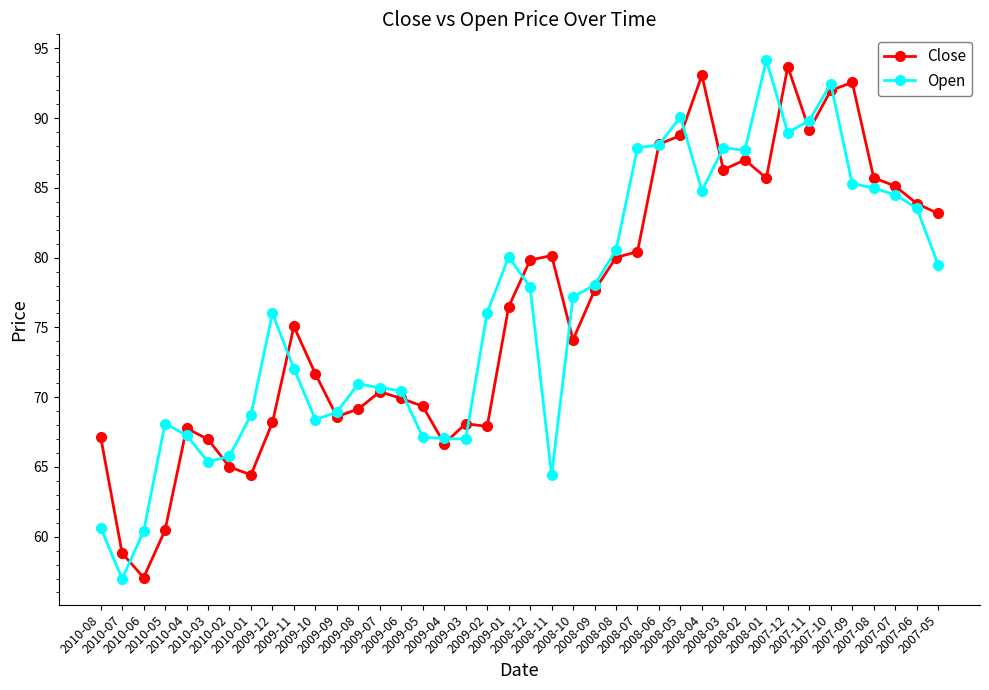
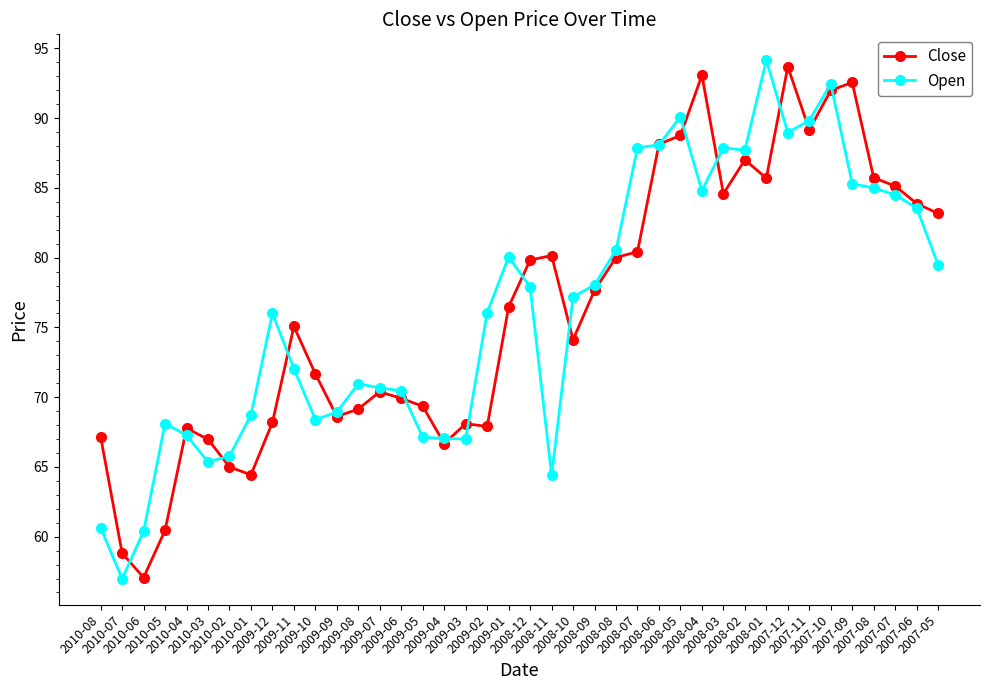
Close, 2008-03: 86.3 -> 84.6
